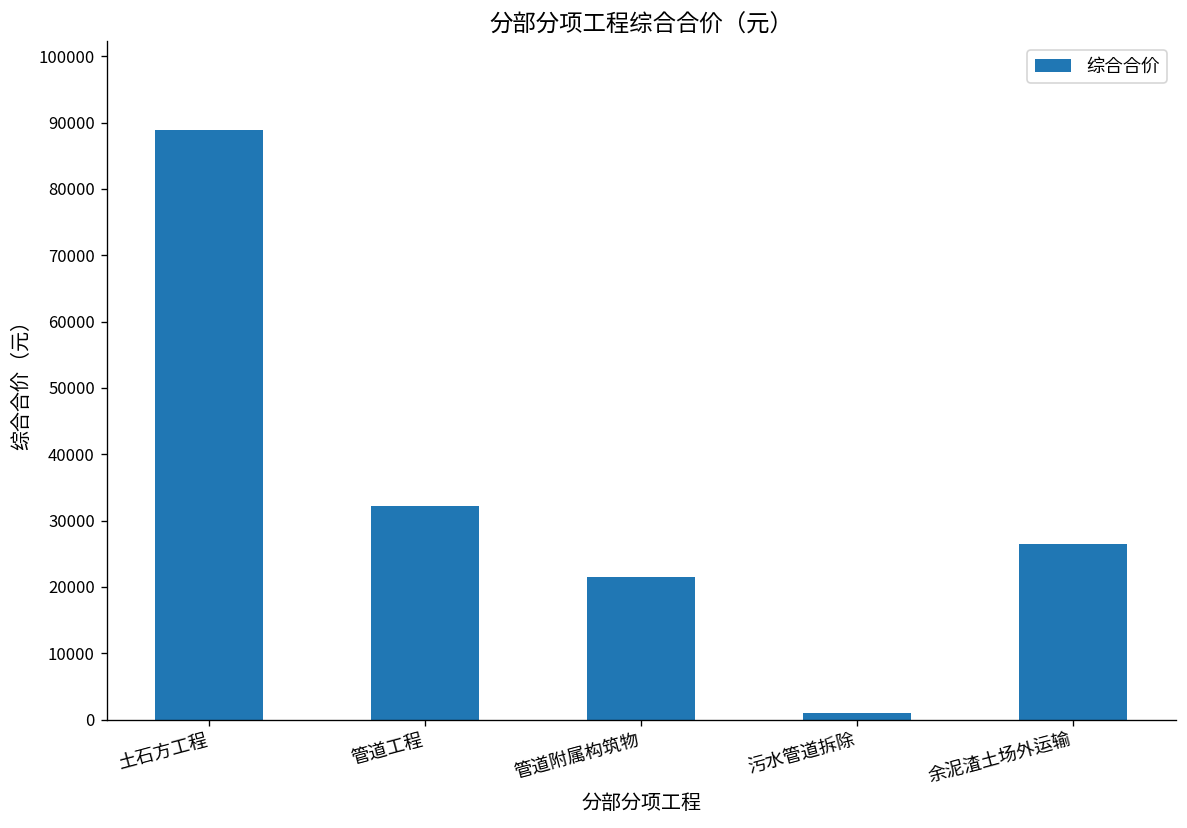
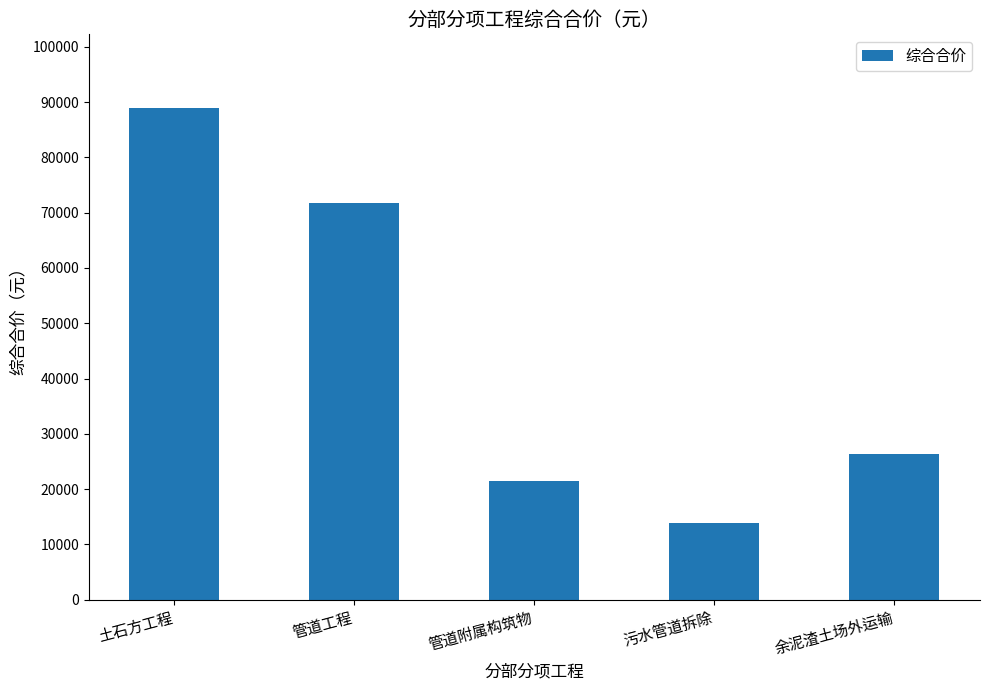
管道工程: 32000 -> 72000
污水管道拆除: 1000 -> 14000
